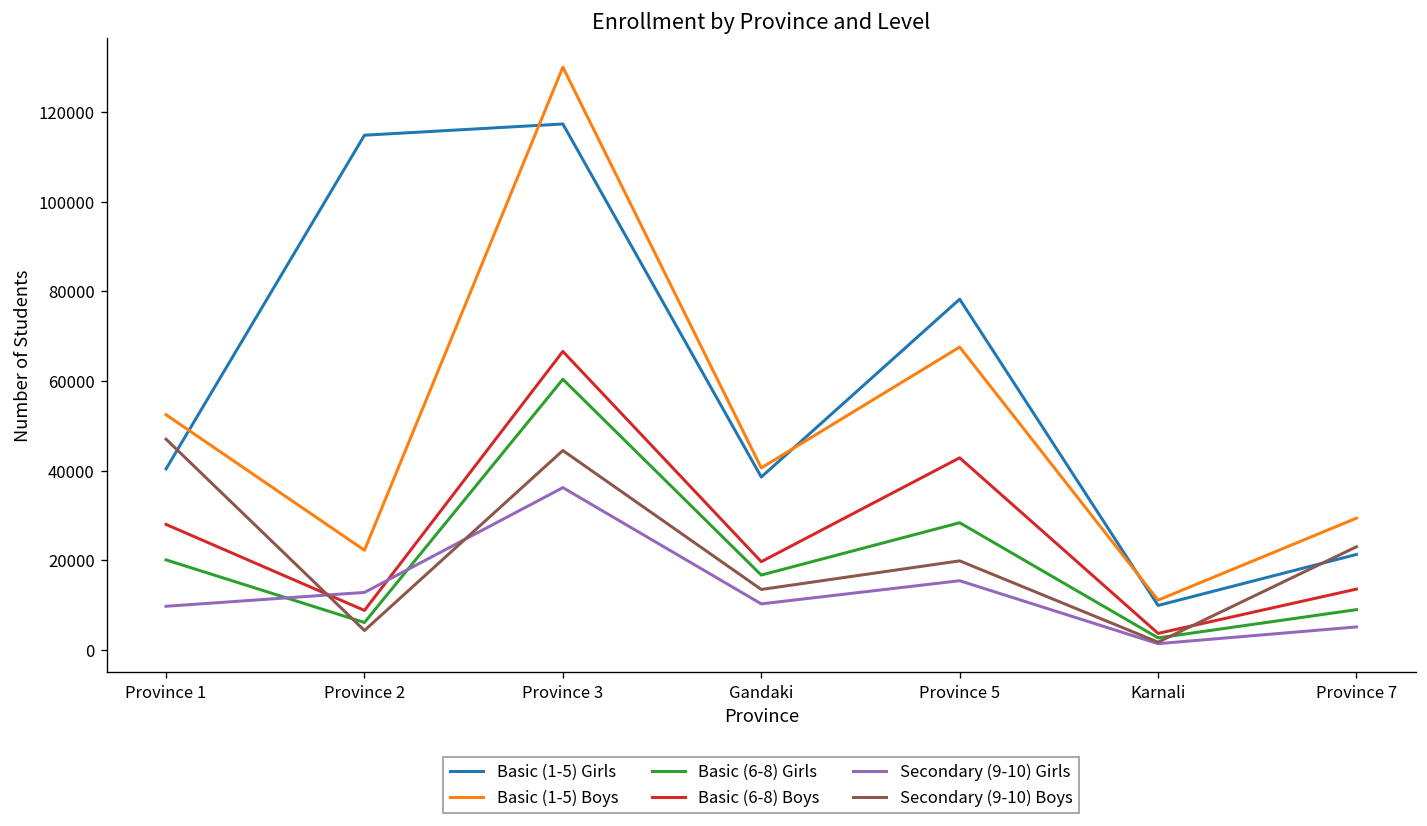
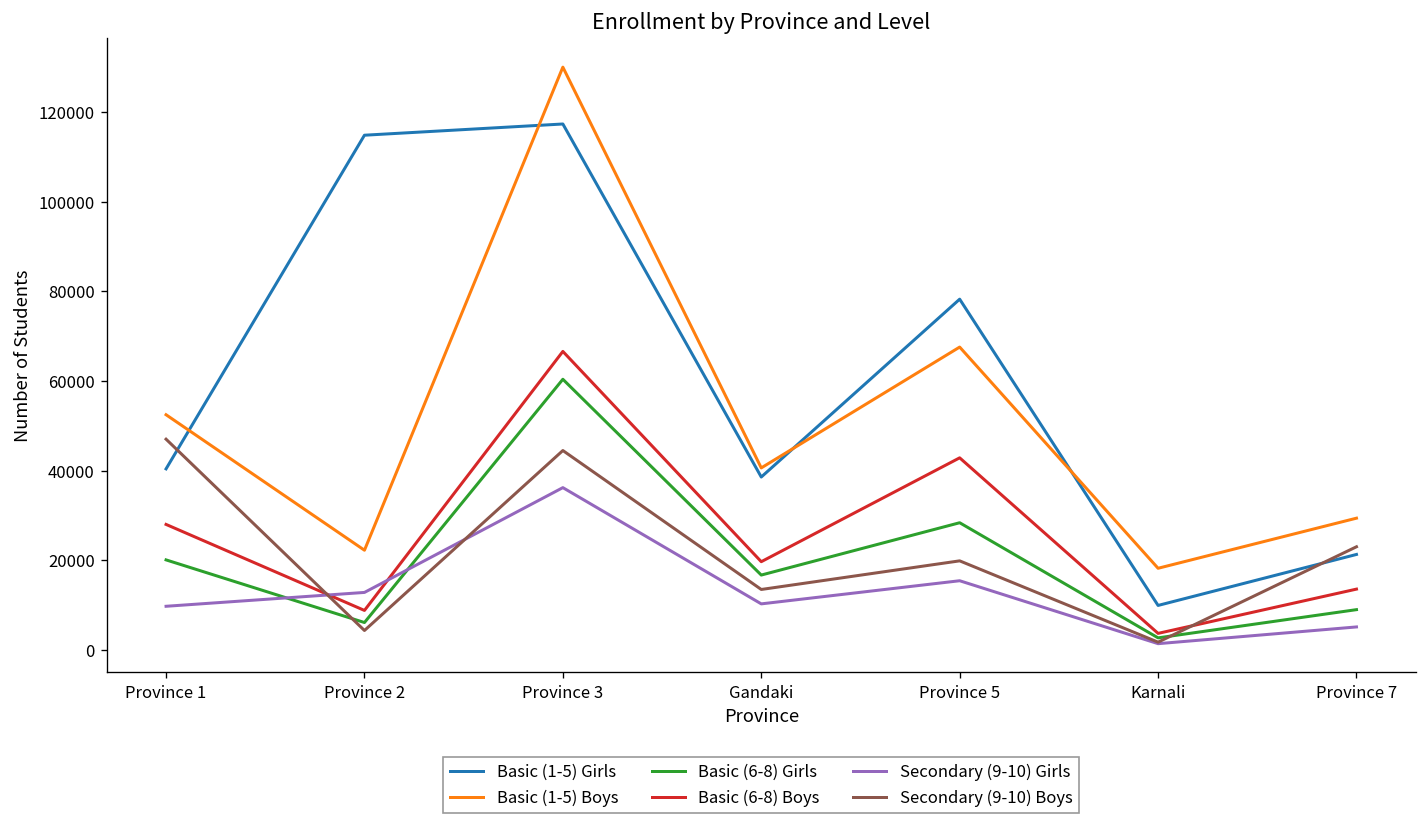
Basic (1-5) Boys, Karnali: 11000 -> 18000
